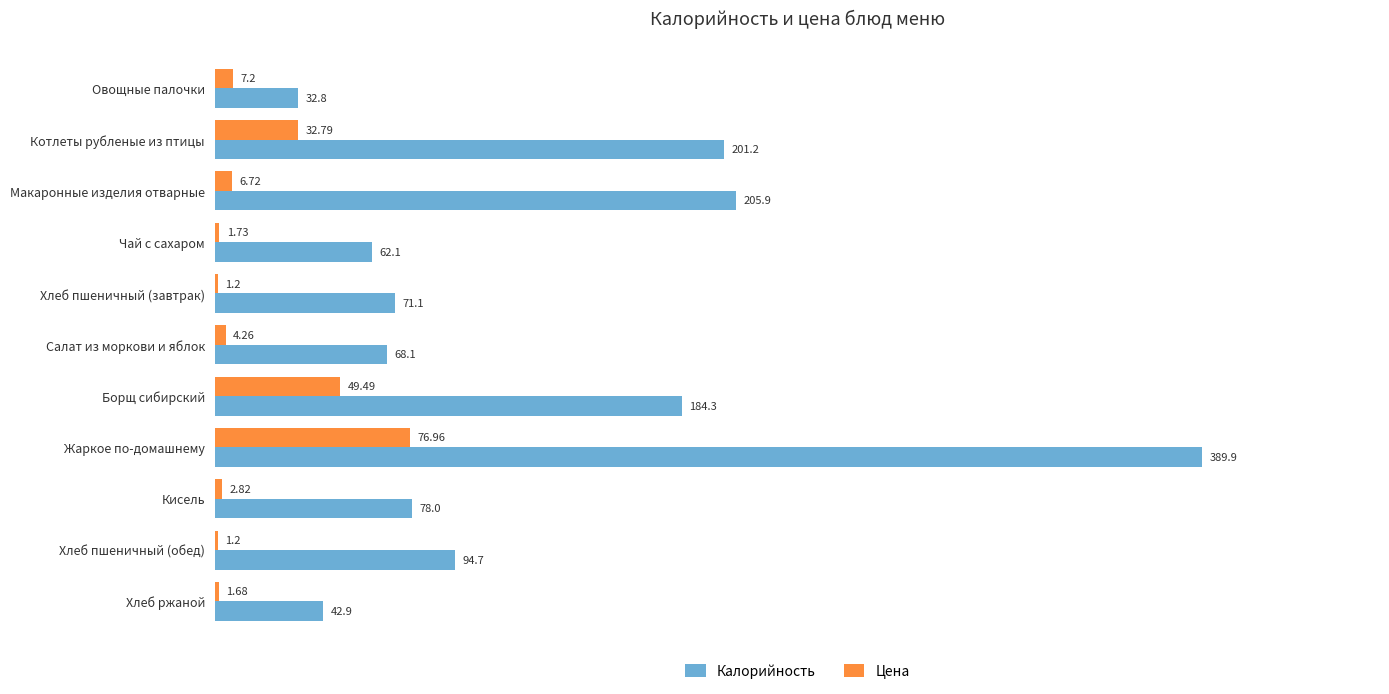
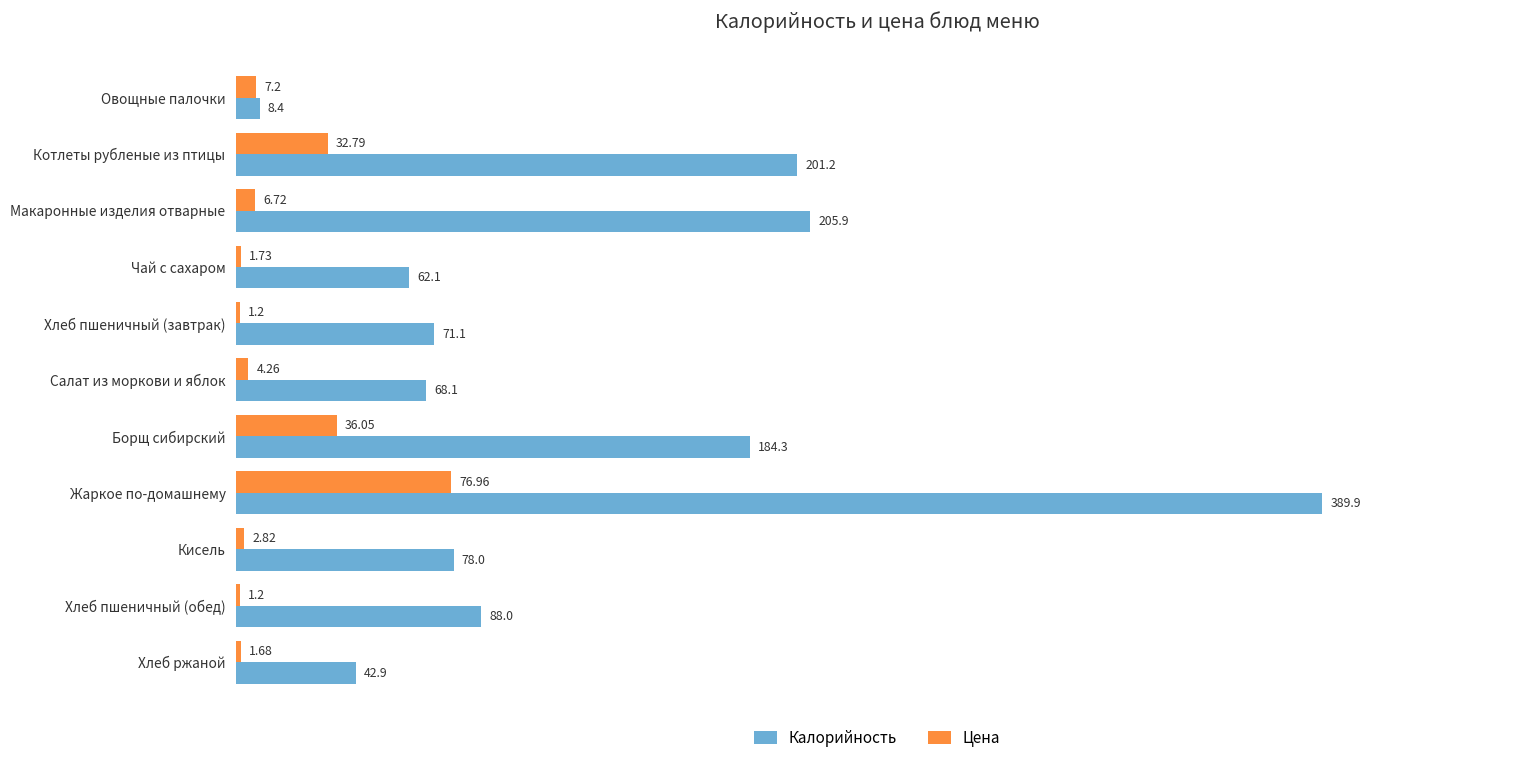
Калорийность, Овощные палочки: 32.8 -> 8.4
Цена, Борщ сибирский: 49.49 -> 36.05
Калорийность, Хлеб пшеничный (обед): 94.7 -> 88.0
